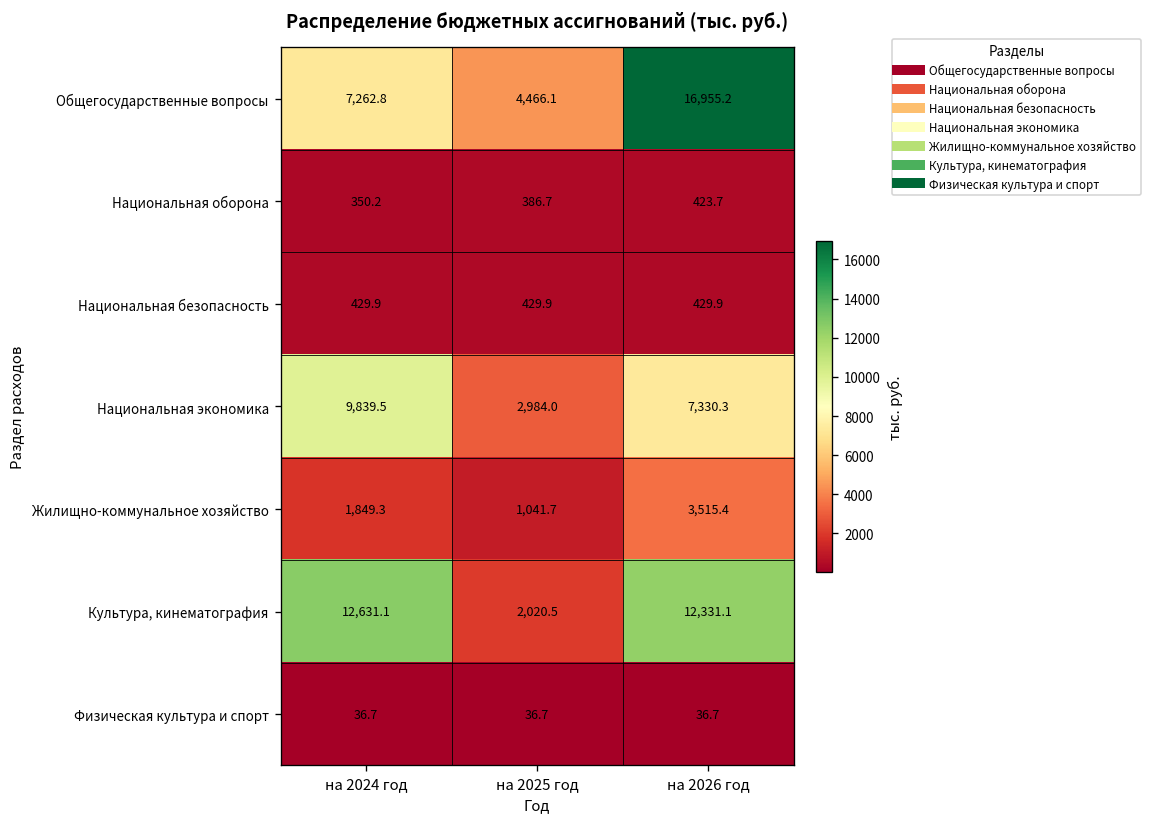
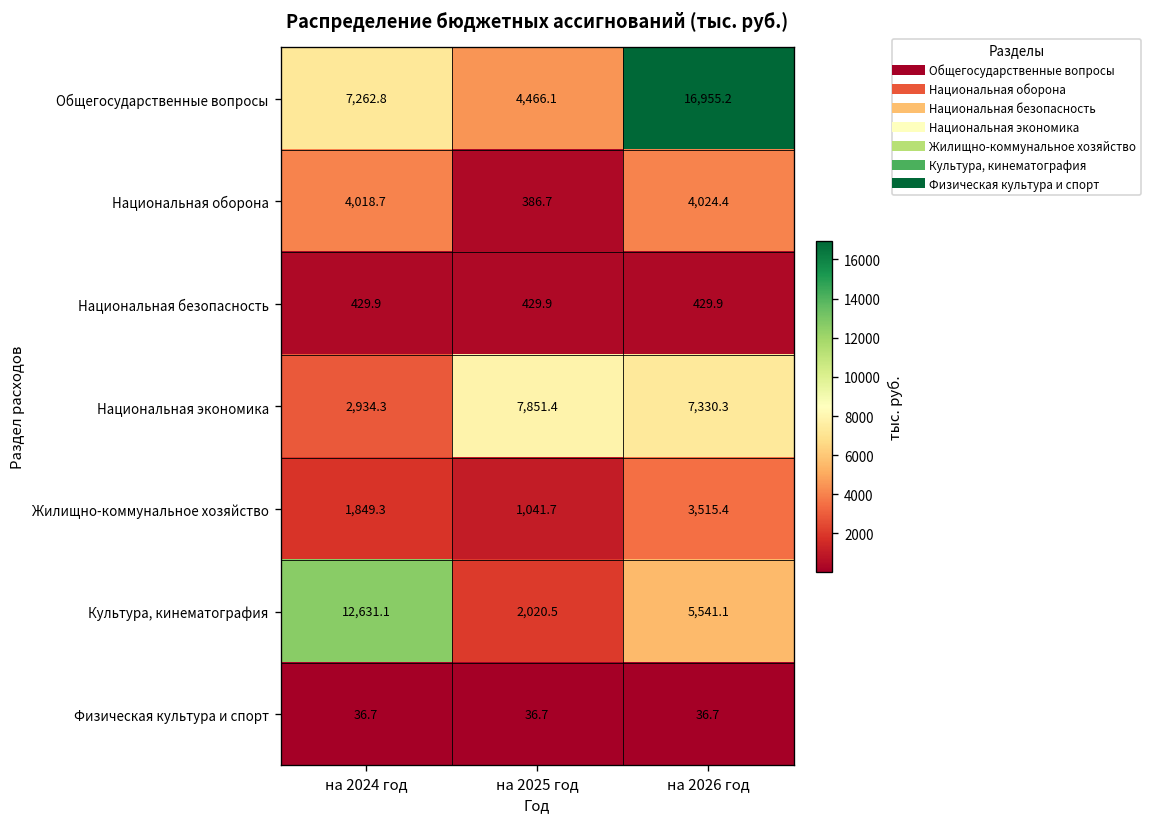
Национальная оборона, на 2024 год: 350.2 -> 4,018.7
Национальная оборона, на 2026 год: 423.7 -> 4,024.4
Национальная экономика, на 2024 год: 9,839.5 -> 2,934.3
Национальная экономика, на 2025 год: 2,984.0 -> 7,851.4
Культура, кинематография, на 2026 год: 12,331.1 -> 5,541.1
